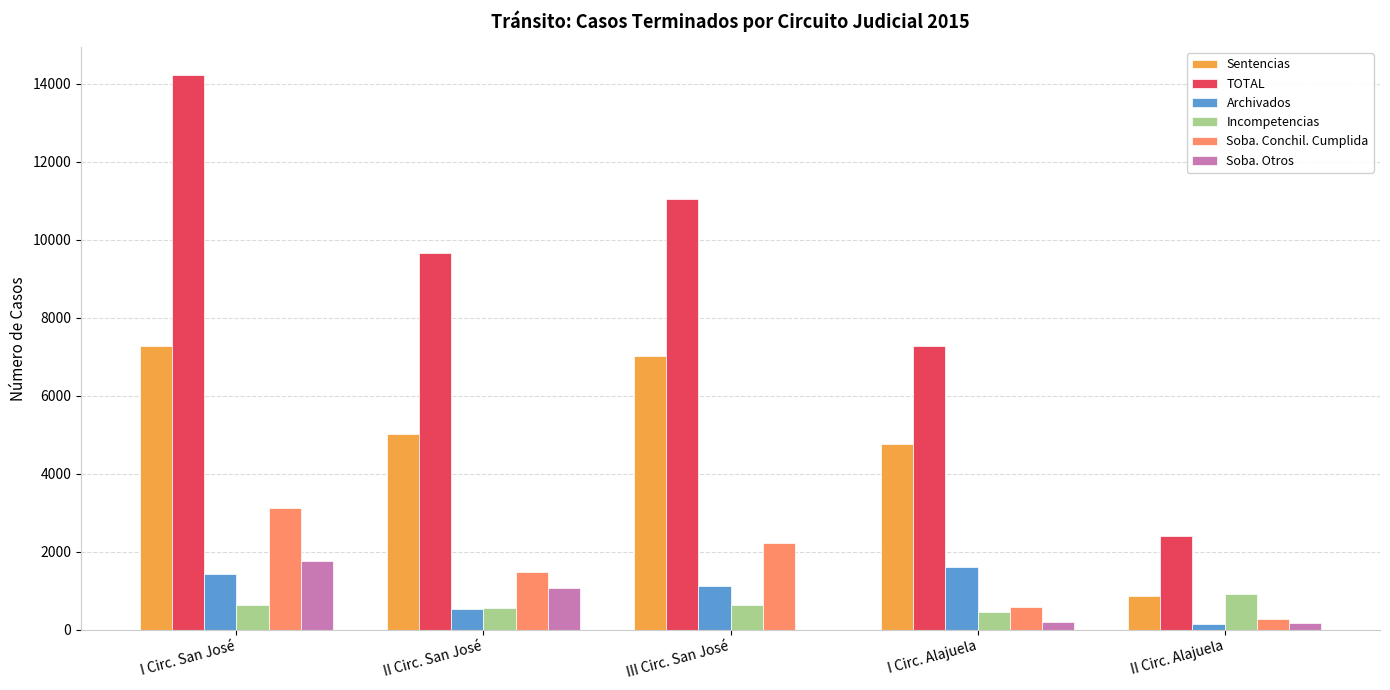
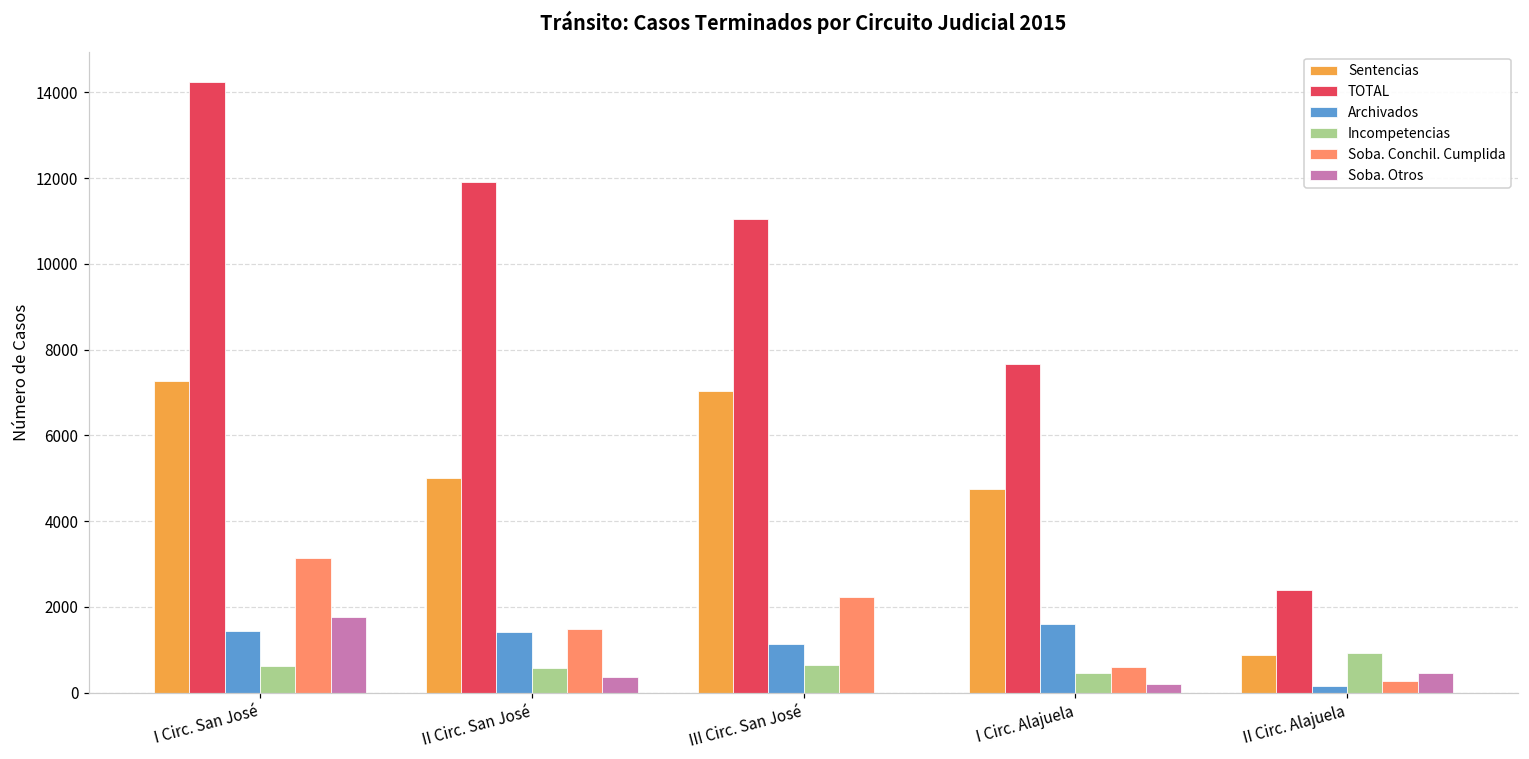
TOTAL, II Circ. San José: 9700 -> 11900
Archivados, II Circ. San José: 500 -> 1400
Soba. Otros, II Circ. San José: 1100 -> 400
TOTAL, I Circ. Alajuela: 7300 -> 7700
Soba. Otros, II Circ. Alajuela: 200 -> 400
